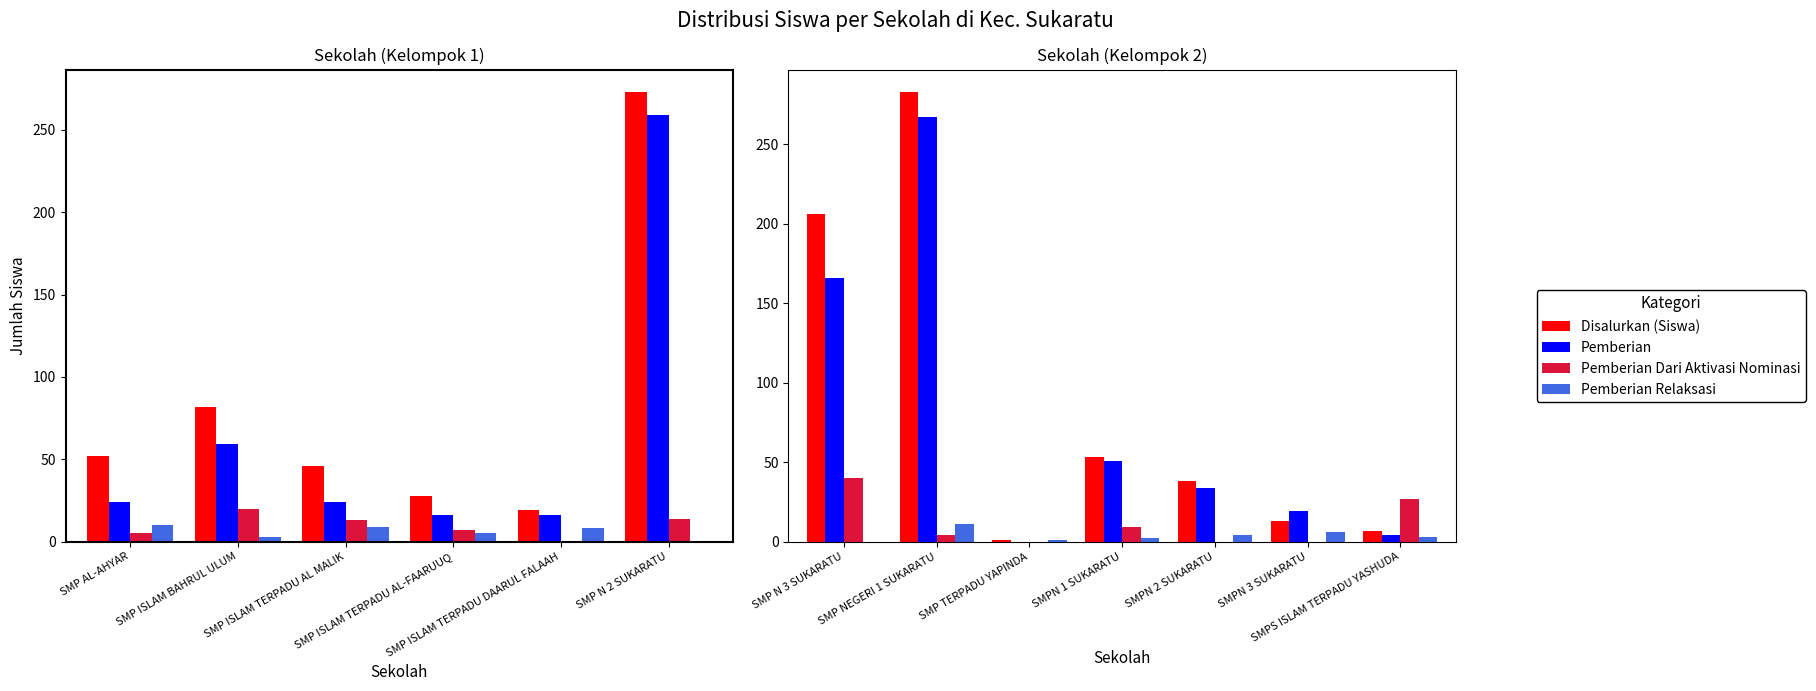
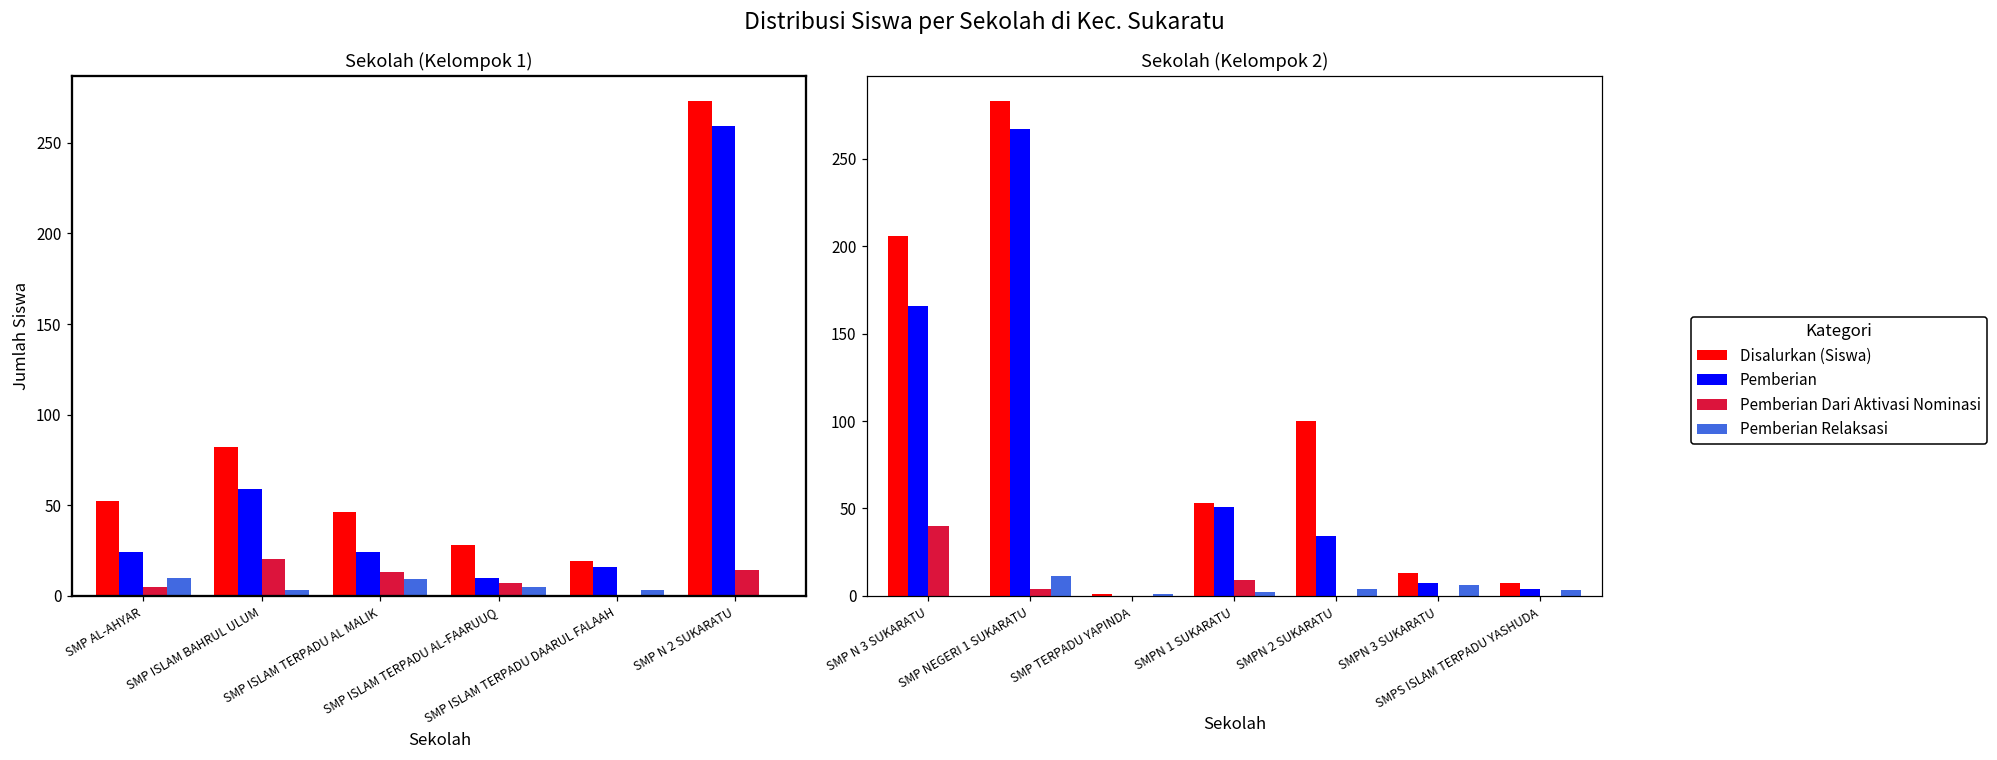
Sekolah (Kelompok 1), Pemberian, SMP ISLAM TERPADU AL-FAARUUQ: 16 -> 10
Sekolah (Kelompok 1), Pemberian Relaksasi, SMP ISLAM TERPADU DAARUL FALAAH: 8 -> 3
Sekolah (Kelompok 2), Disalurkan (Siswa), SMPN 2 SUKARATU: 38 -> 100
Sekolah (Kelompok 2), Pemberian, SMPN 3 SUKARATU: 19 -> 7
Sekolah (Kelompok 2), Pemberian Dari Aktivasi Nominasi, SMPS ISLAM TERPADU YASHUDA: 27 -> 0
